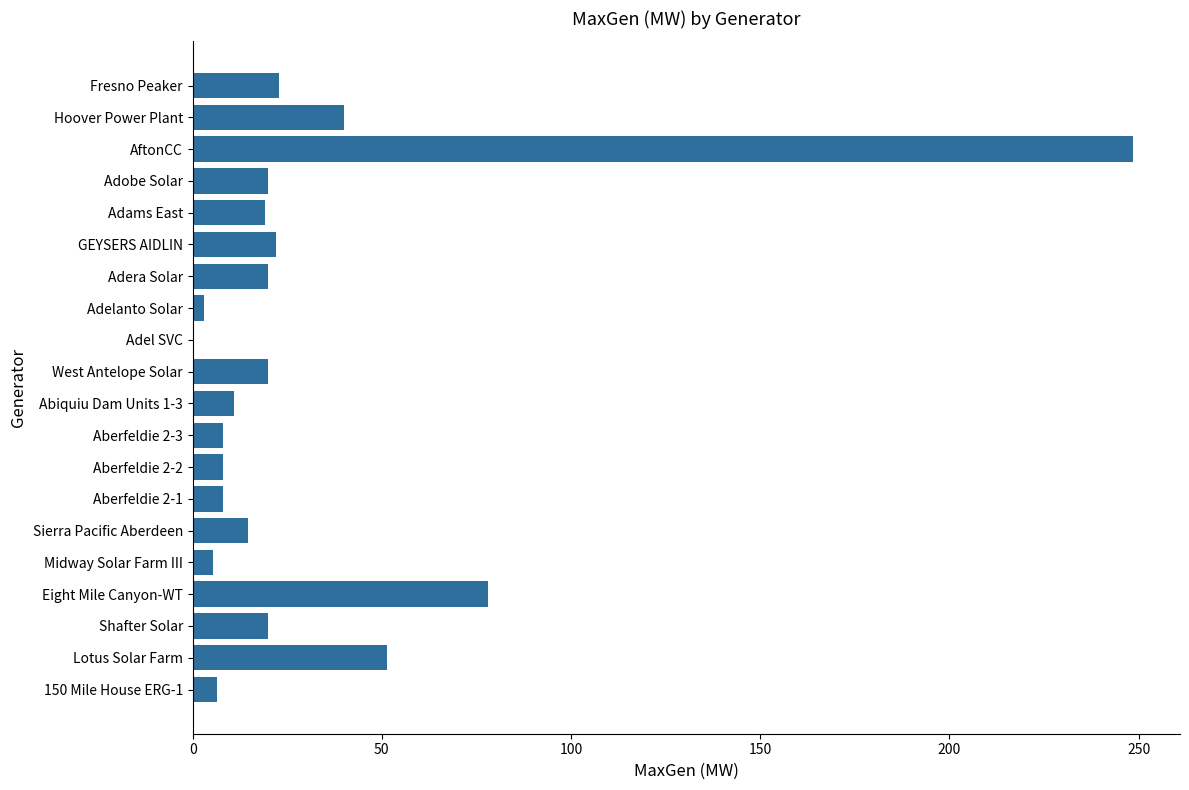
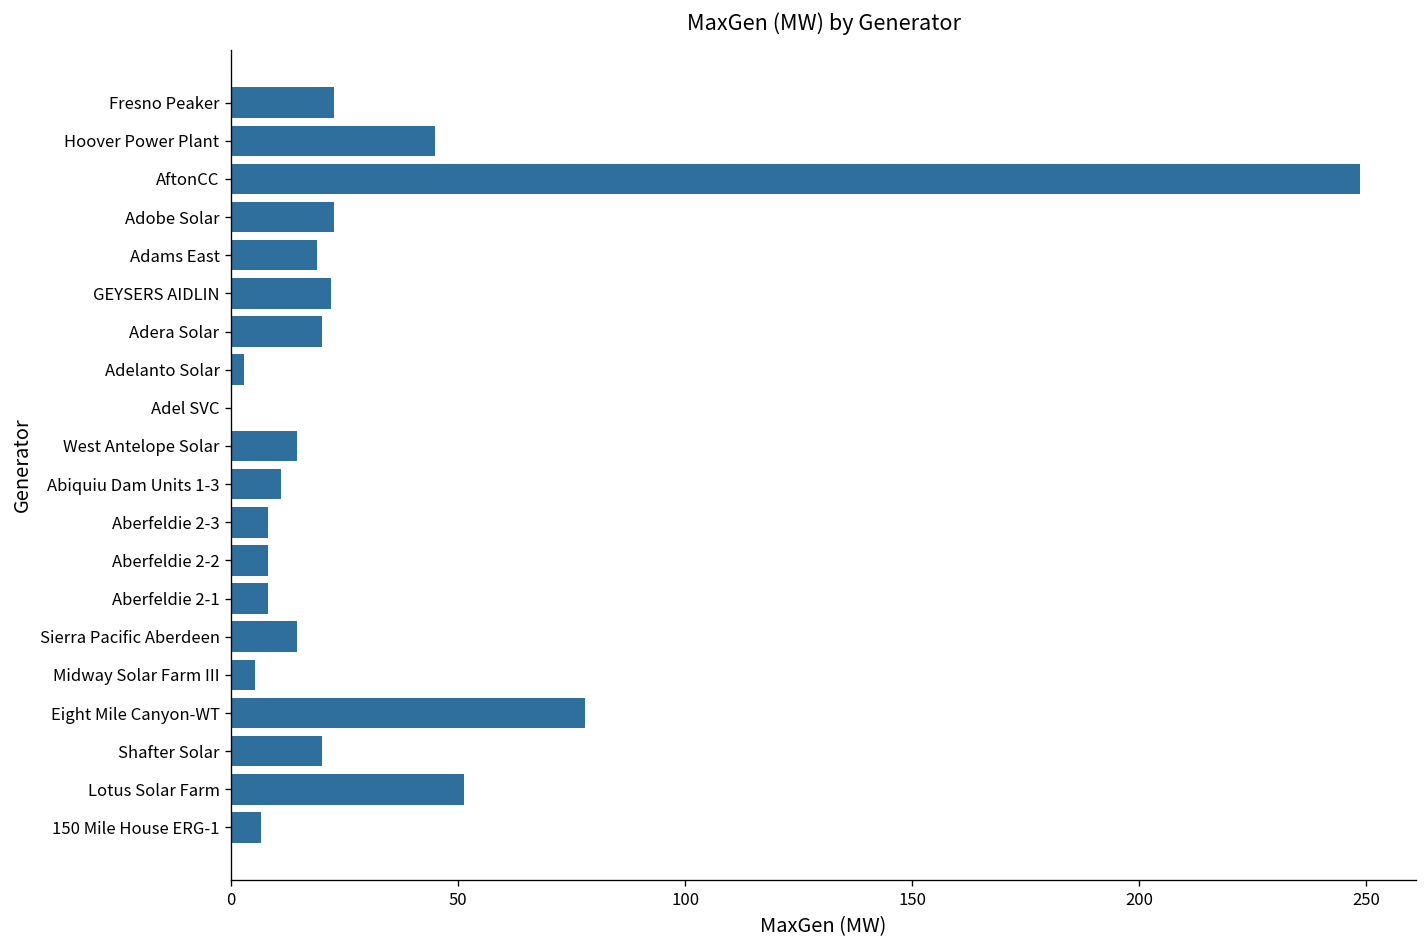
Hoover Power Plant: 40 -> 45
Adobe Solar: 20 -> 23
West Antelope Solar: 20 -> 15
